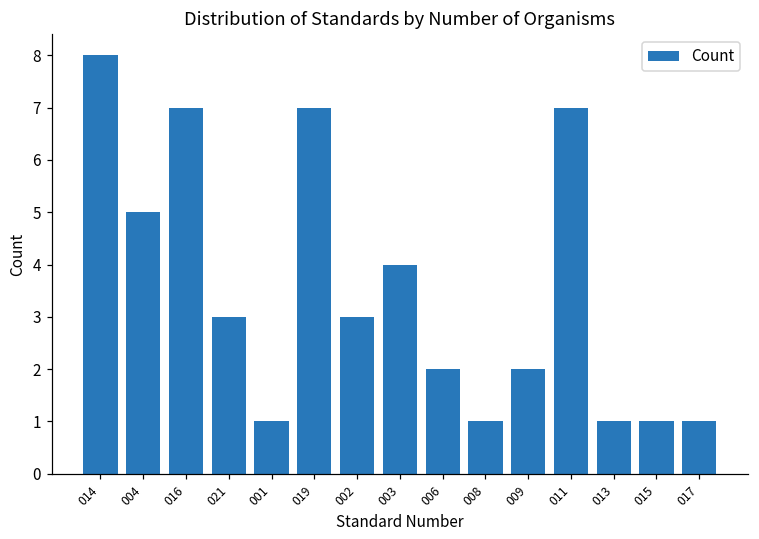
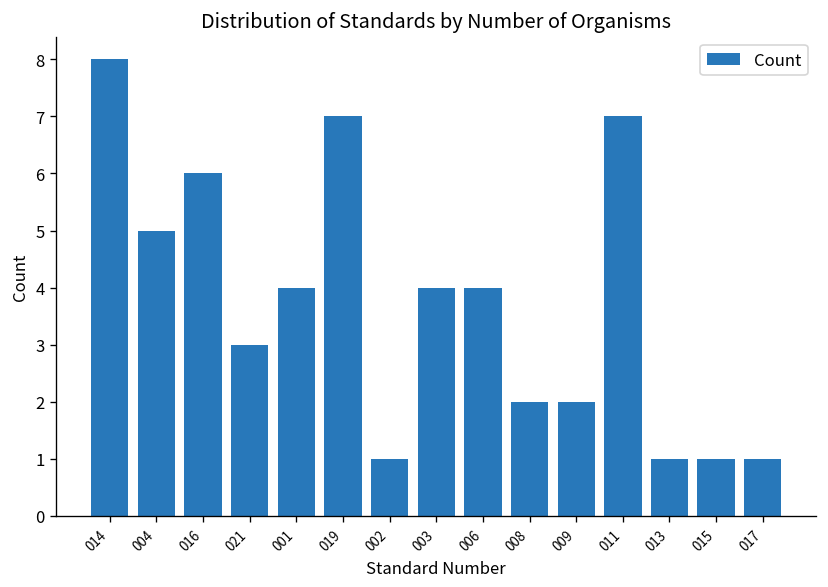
016: 7 -> 6
001: 1 -> 4
002: 3 -> 1
006: 2 -> 4
008: 1 -> 2
